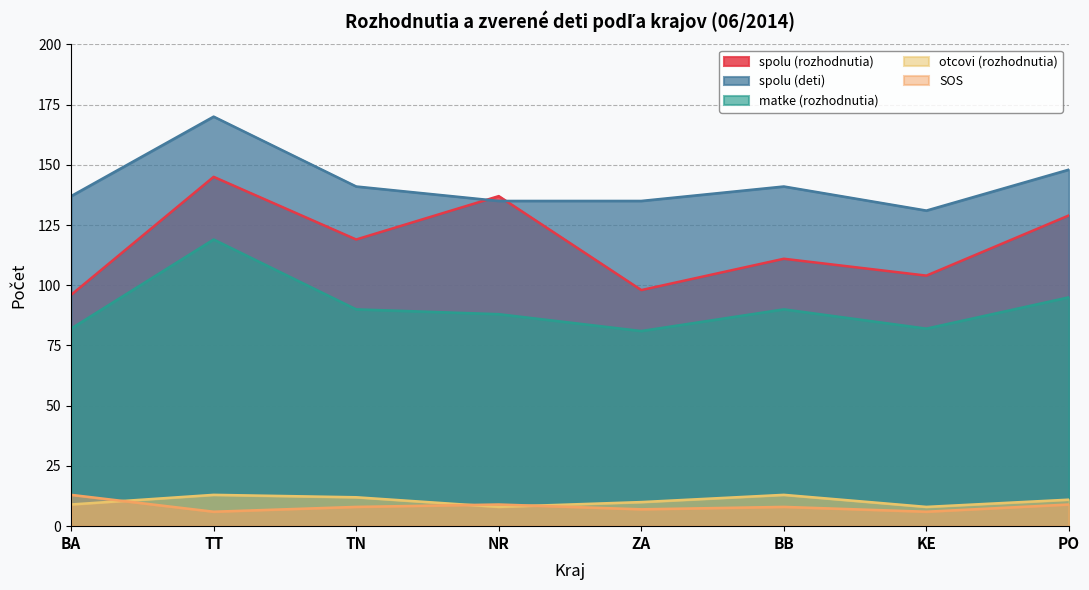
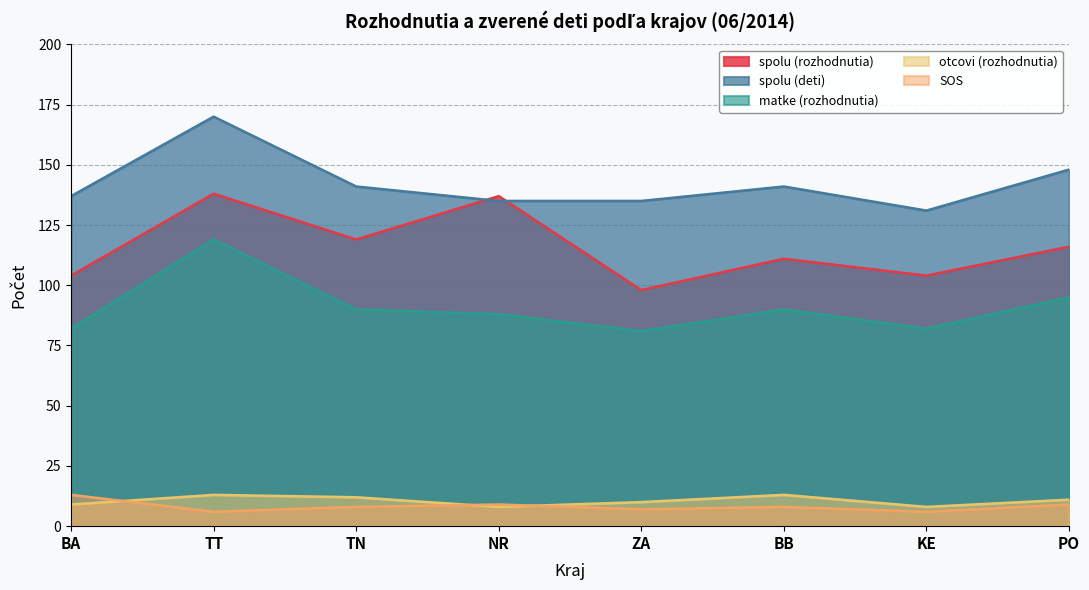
spolu (rozhodnutia), BA: 96 -> 104
spolu (rozhodnutia), TT: 145 -> 138
spolu (rozhodnutia), PO: 129 -> 116
